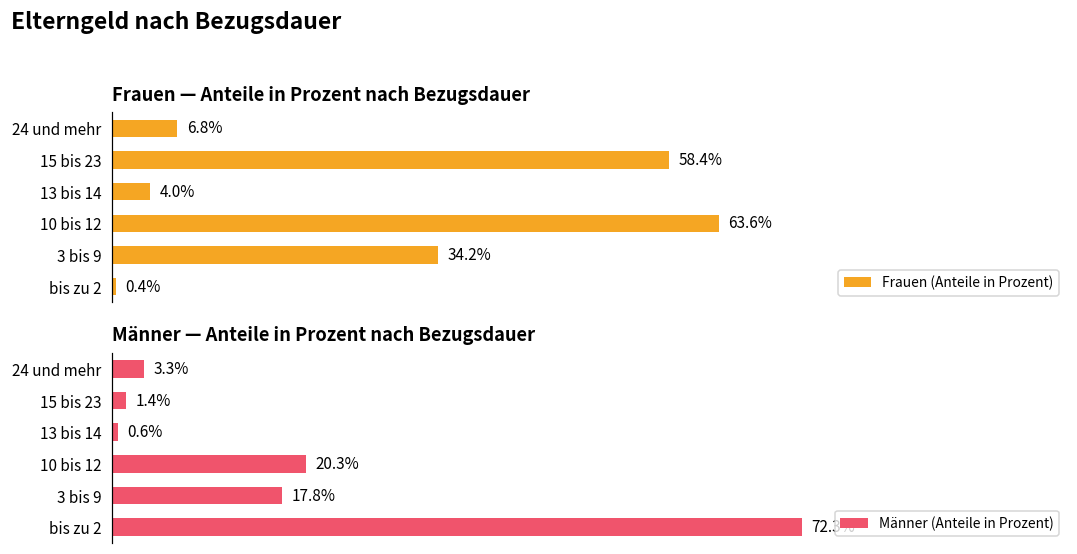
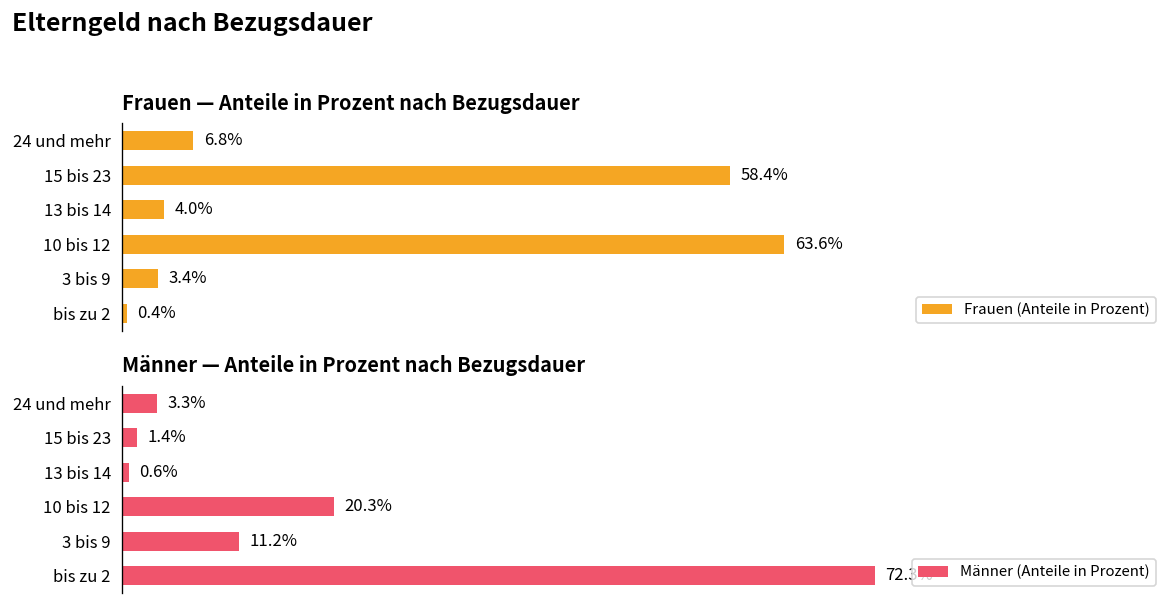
Frauen — Anteile in Prozent nach Bezugsdauer, 3 bis 9: 34.2% -> 3.4%
Männer — Anteile in Prozent nach Bezugsdauer, 3 bis 9: 17.8% -> 11.2%
